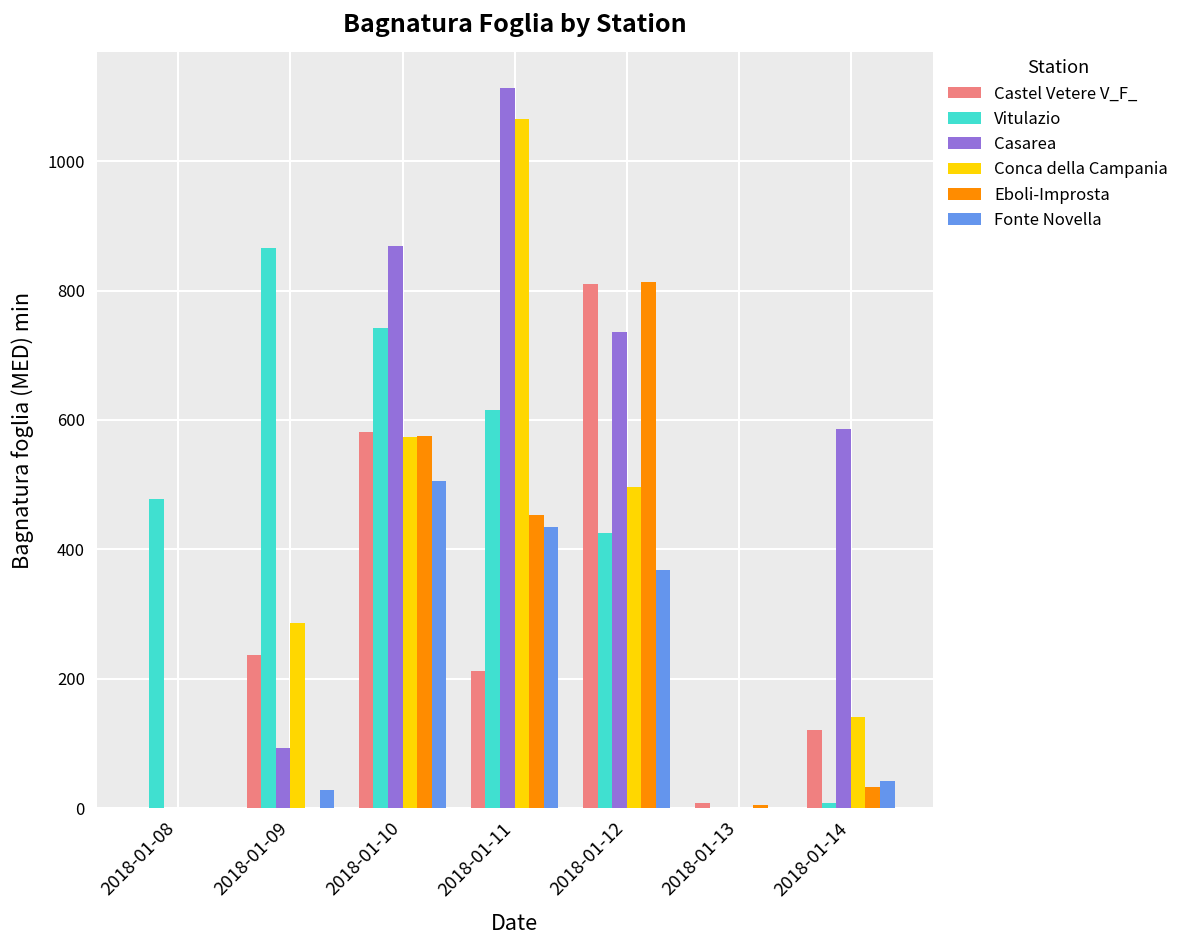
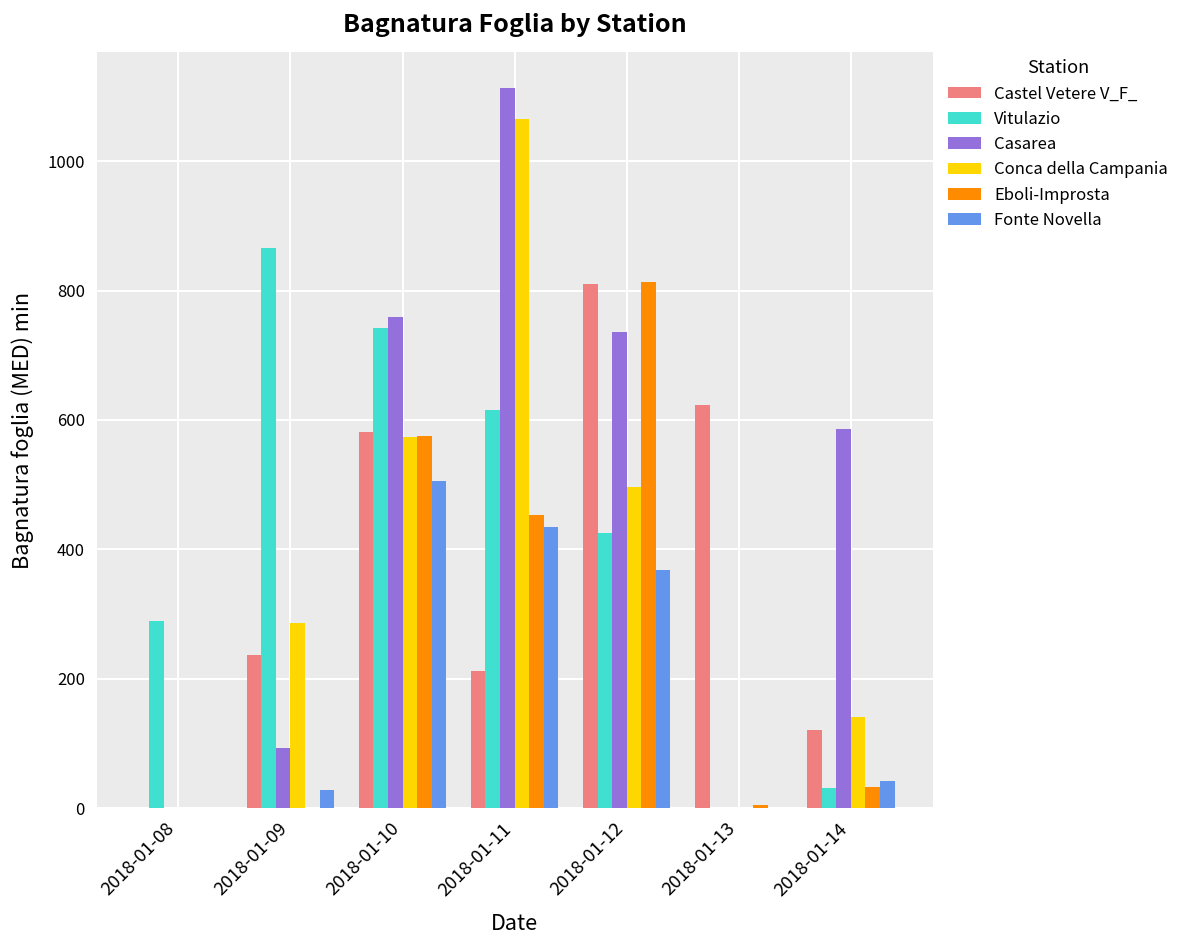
Vitulazio, 2018-01-08: 480 -> 290
Casarea, 2018-01-10: 870 -> 760
Castel Vetere V_F_, 2018-01-13: 10 -> 620
Vitulazio, 2018-01-14: 10 -> 30
